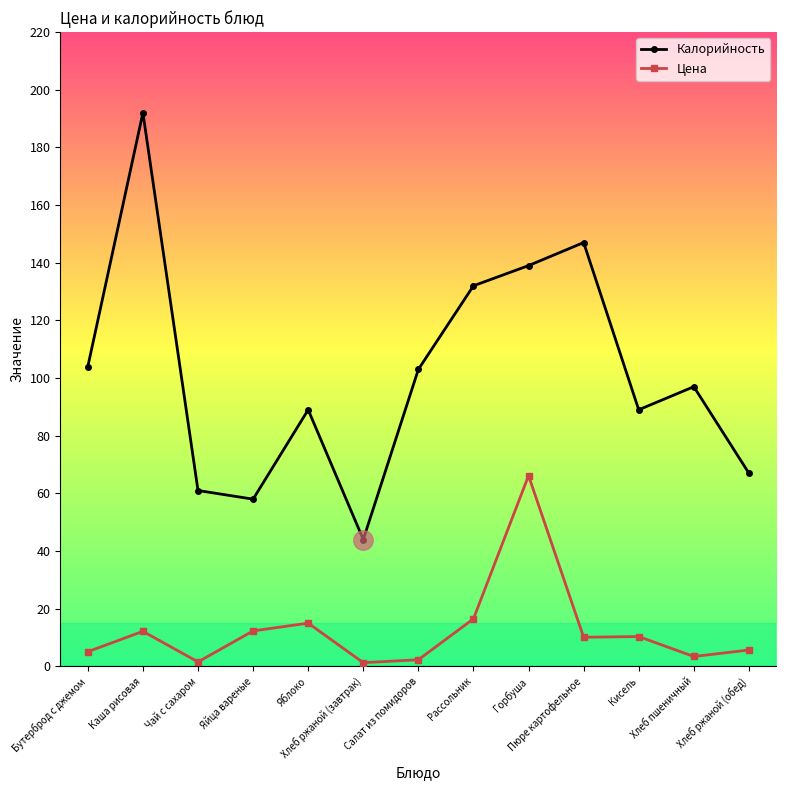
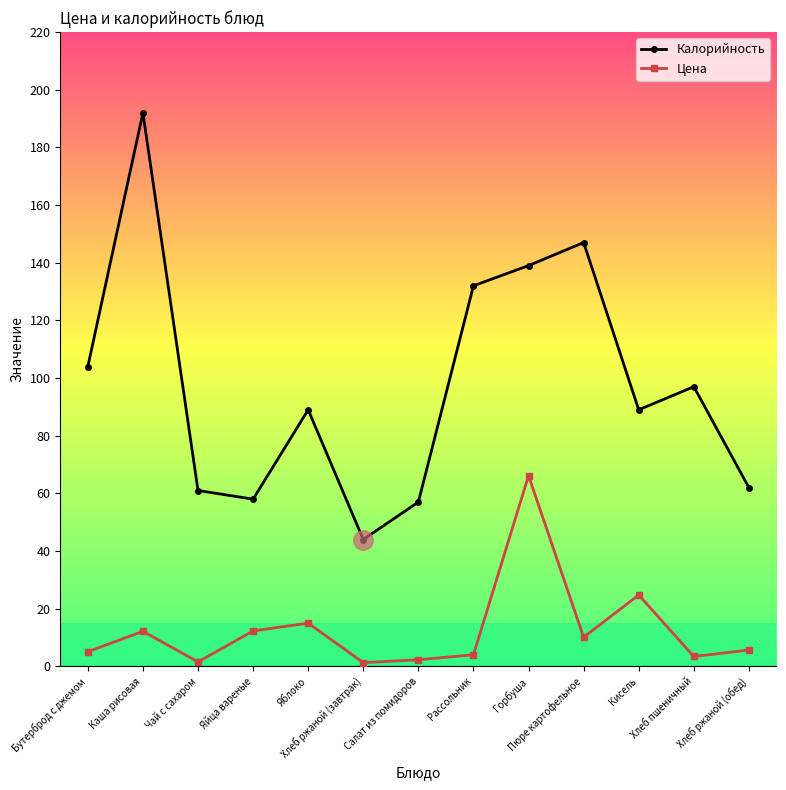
Калорийность, Салат из помидоров: 103 -> 57
Цена, Рассольник: 16 -> 4
Цена, Кисель: 10 -> 25
Калорийность, Хлеб ржаной (обед): 67 -> 62
